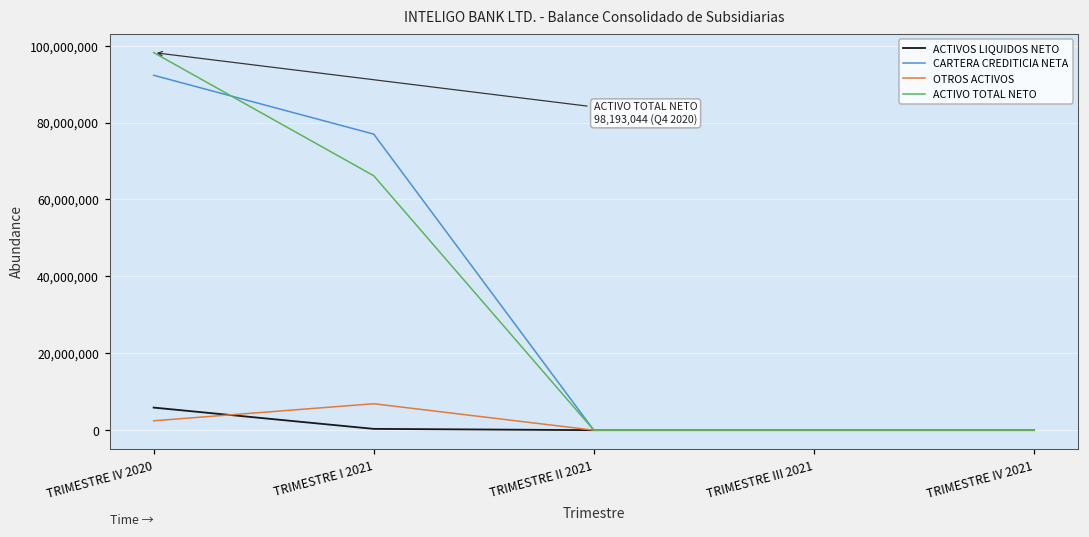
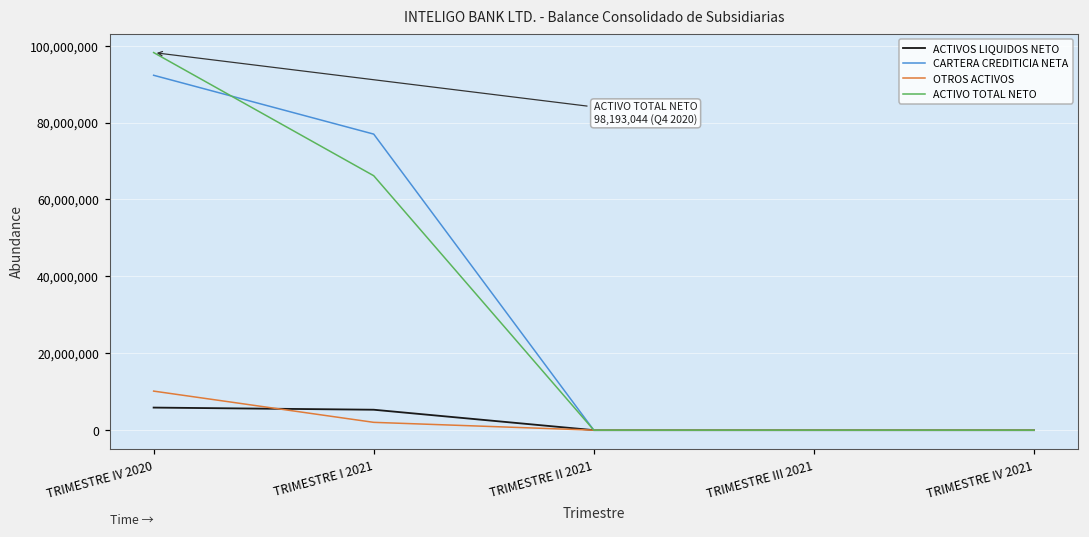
OTROS ACTIVOS, TRIMESTRE IV 2020: 2,000,000 -> 10,000,000
ACTIVOS LIQUIDOS NETO, TRIMESTRE I 2021: 0 -> 5,000,000
OTROS ACTIVOS, TRIMESTRE I 2021: 7,000,000 -> 2,000,000
